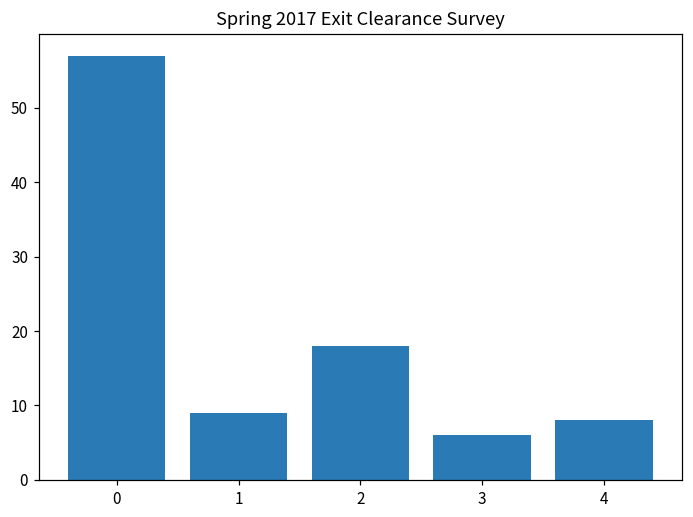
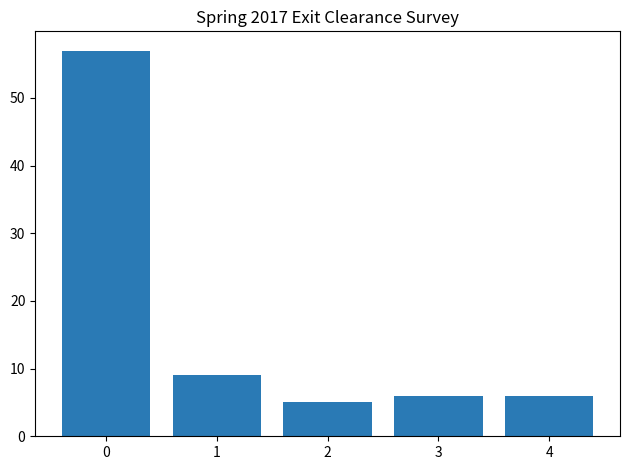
2: 18 -> 5
4: 8 -> 6
